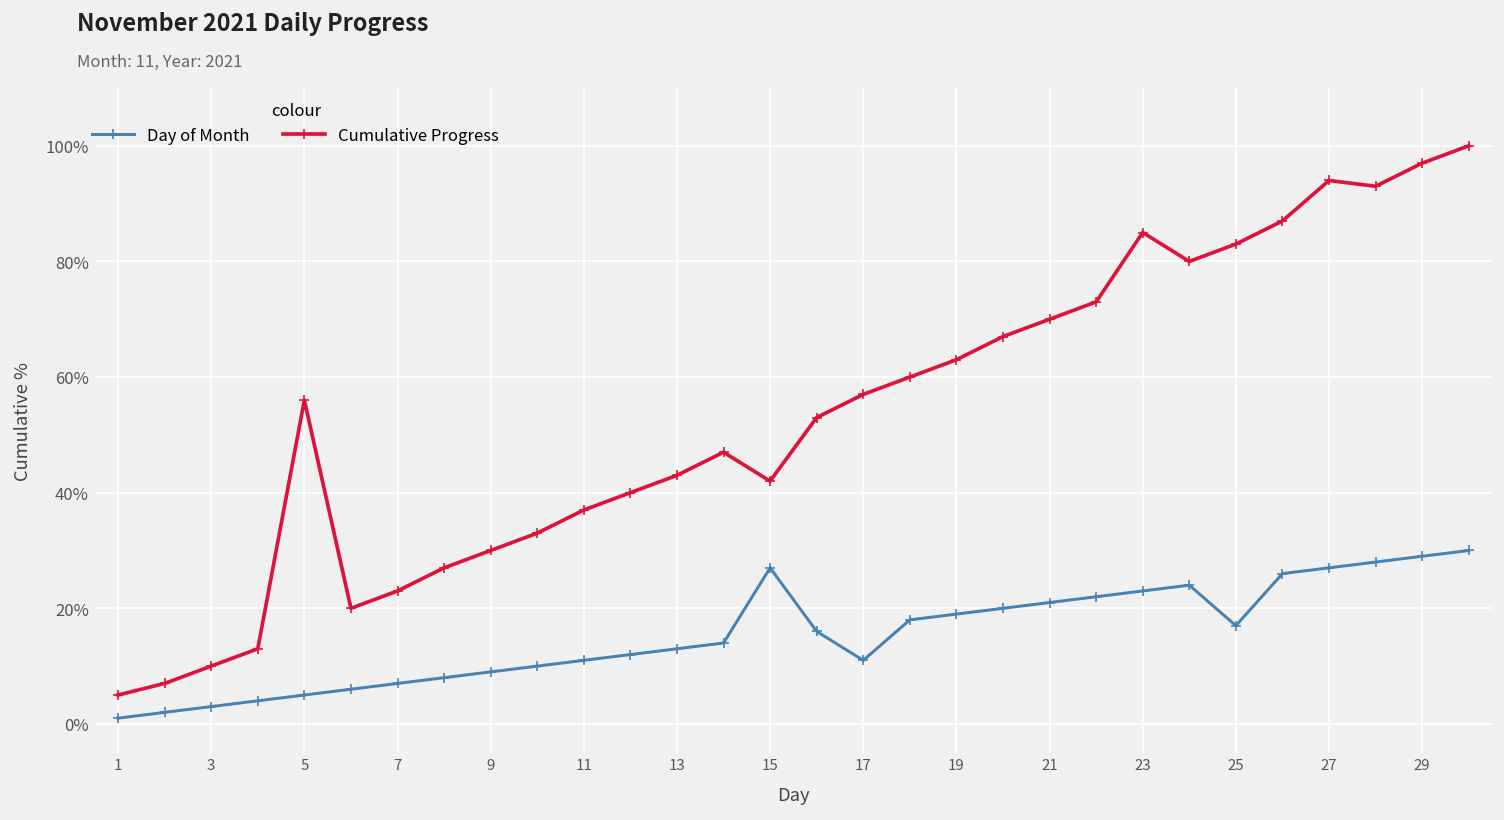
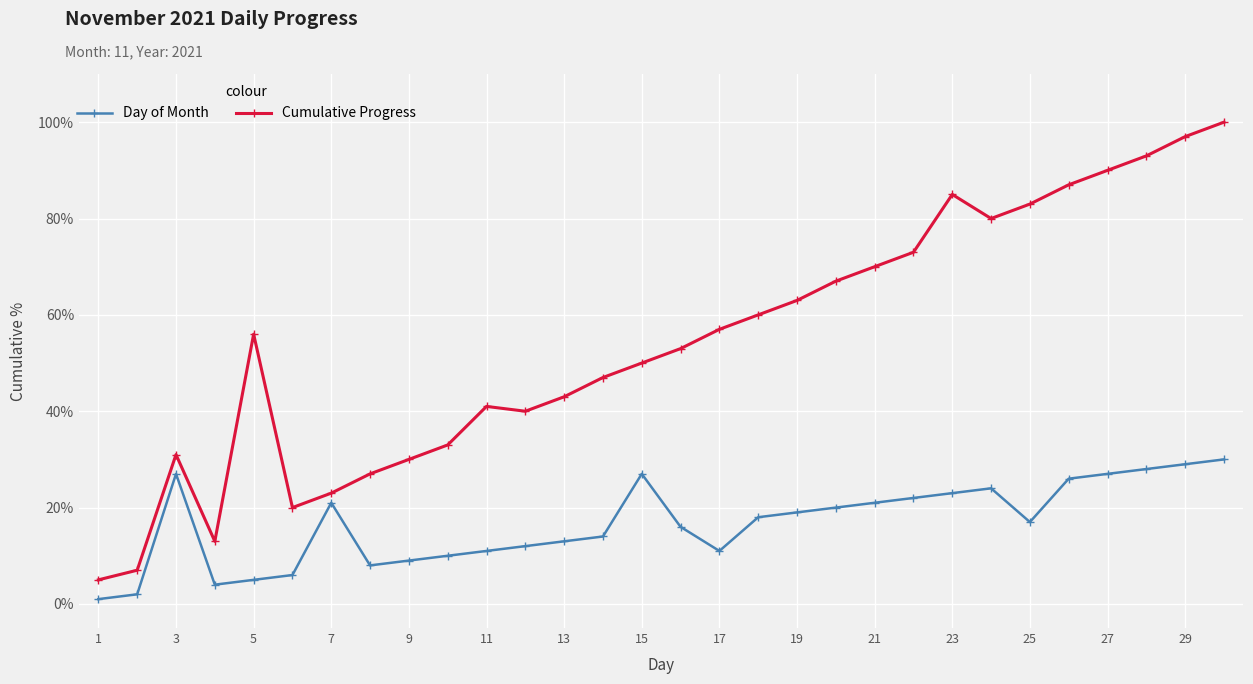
Day of Month, 3: 3% -> 27%
Cumulative Progress, 3: 10% -> 31%
Day of Month, 7: 7% -> 21%
Cumulative Progress, 11: 37% -> 41%
Cumulative Progress, 15: 42% -> 50%
Cumulative Progress, 27: 94% -> 90%
